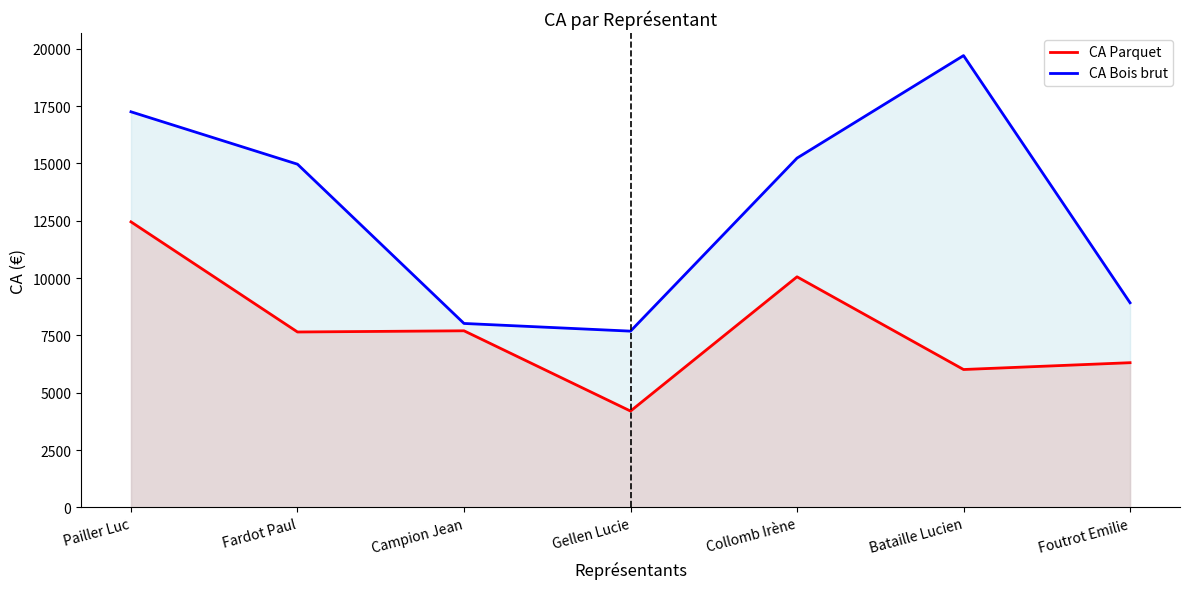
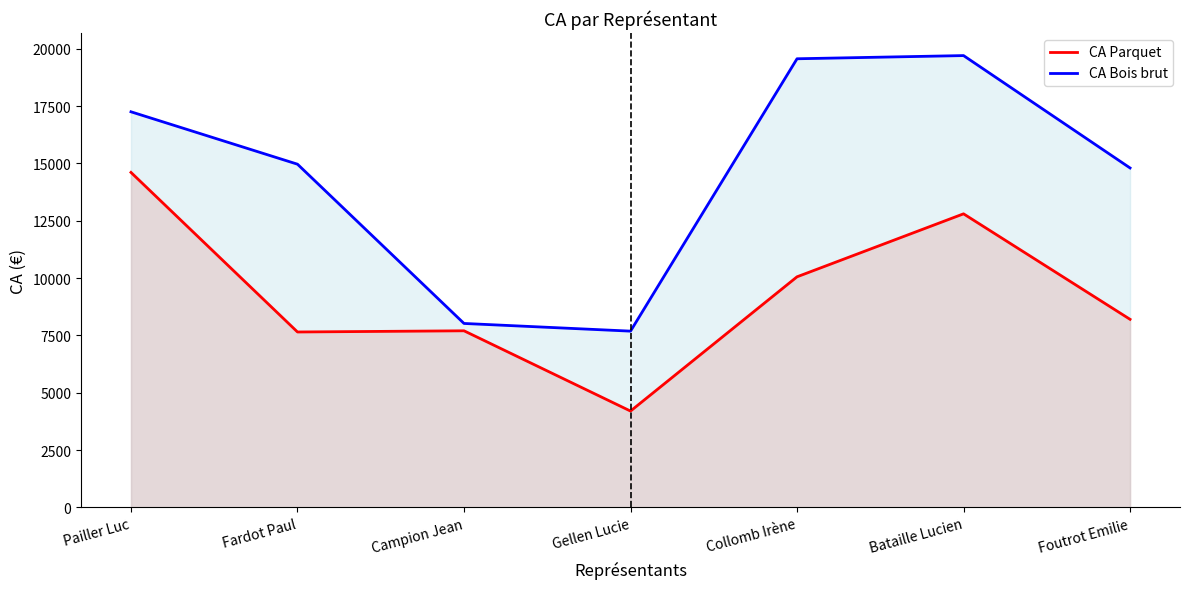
CA Parquet, Pailler Luc: 12500 -> 14600
CA Bois brut, Collomb Irène: 15200 -> 19600
CA Parquet, Bataille Lucien: 6000 -> 12800
CA Parquet, Foutrot Emilie: 6300 -> 8200
CA Bois brut, Foutrot Emilie: 8900 -> 14800
